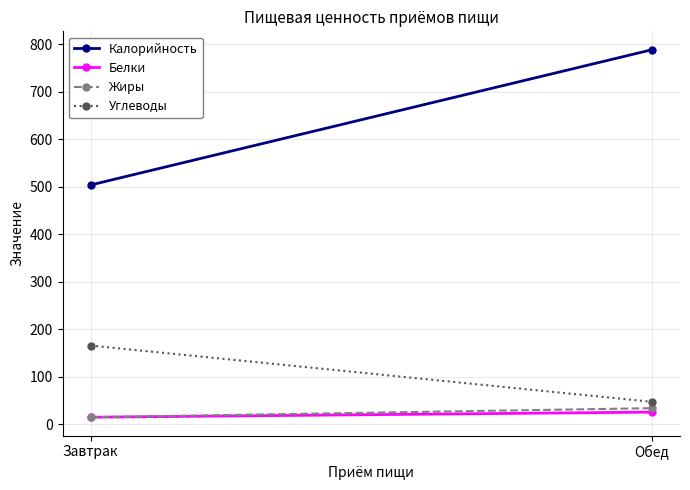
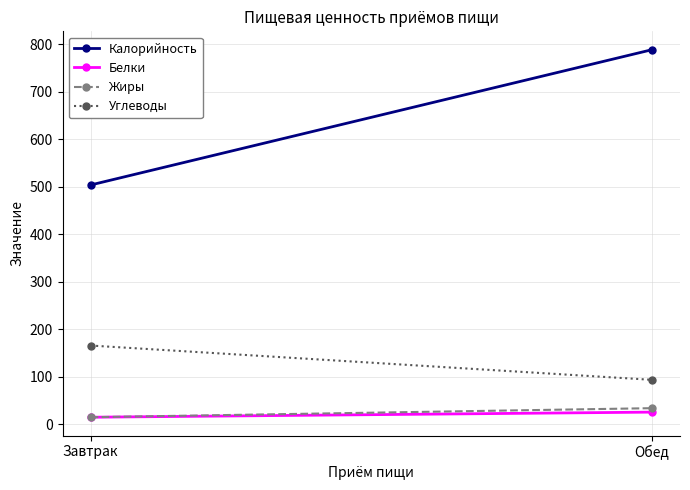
Углеводы, Обед: 50 -> 90
